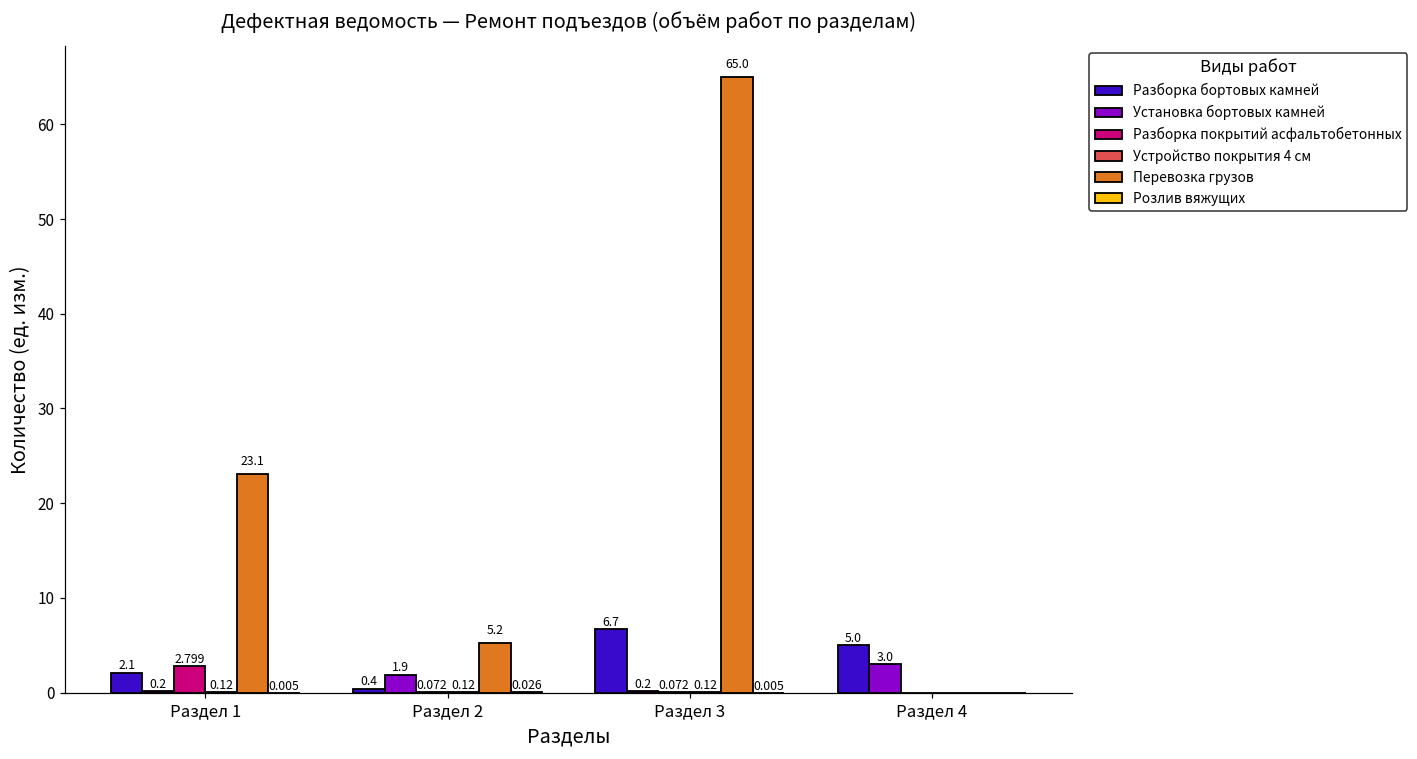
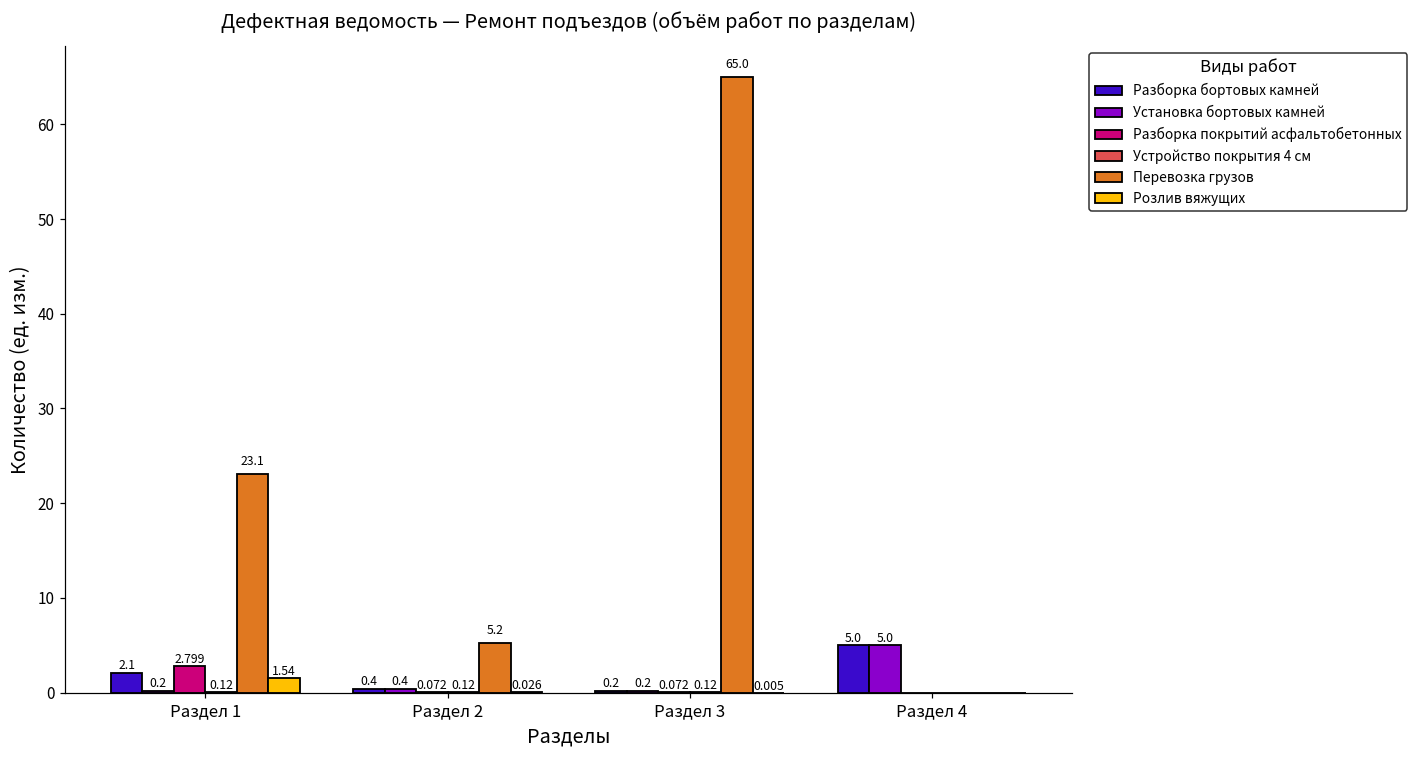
Розлив вяжущих, Раздел 1: 0.005 -> 1.54
Установка бортовых камней, Раздел 2: 1.9 -> 0.4
Разборка бортовых камней, Раздел 3: 6.7 -> 0.2
Установка бортовых камней, Раздел 4: 3.0 -> 5.0
